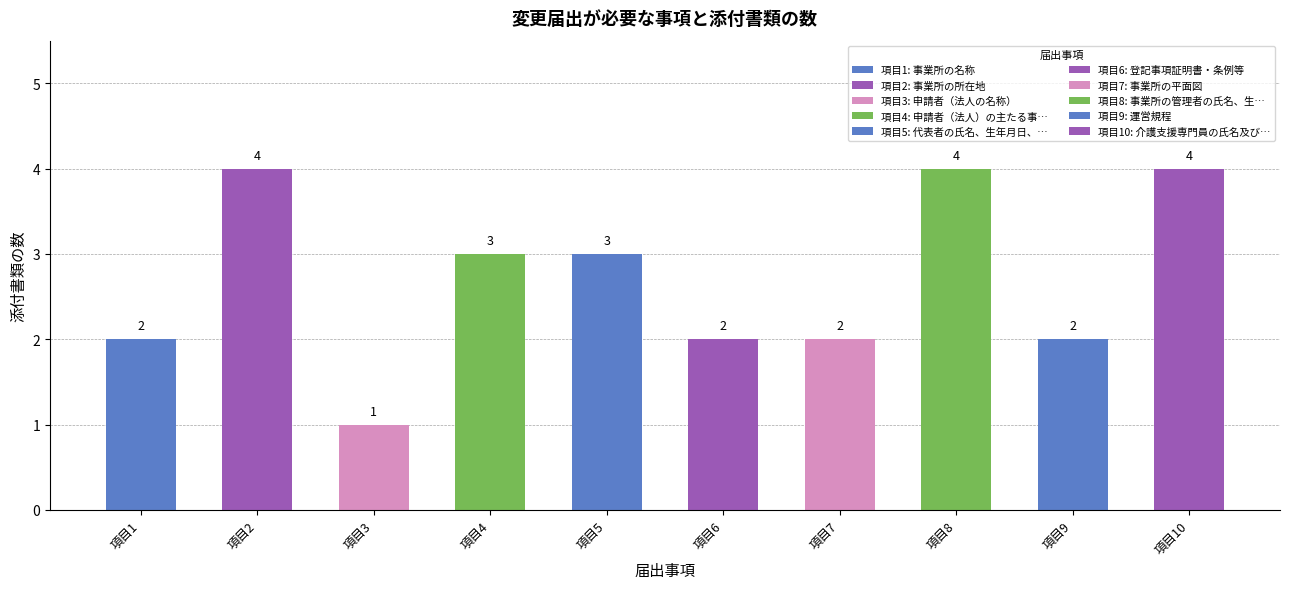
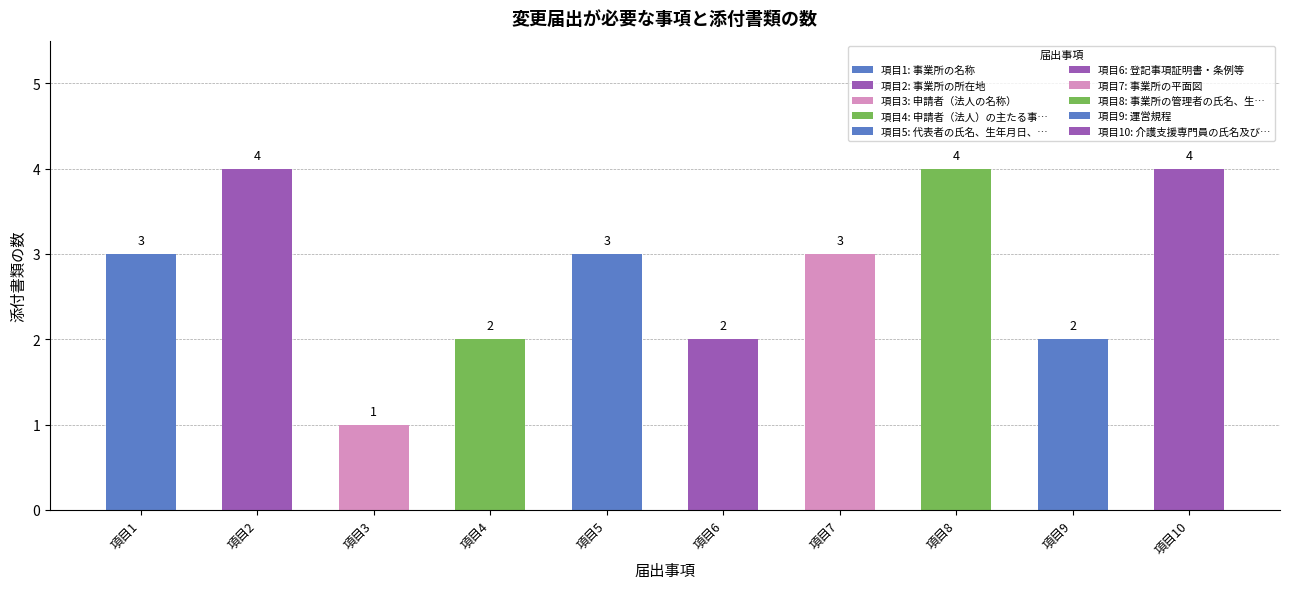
項目1: 2 -> 3
項目4: 3 -> 2
項目7: 2 -> 3
